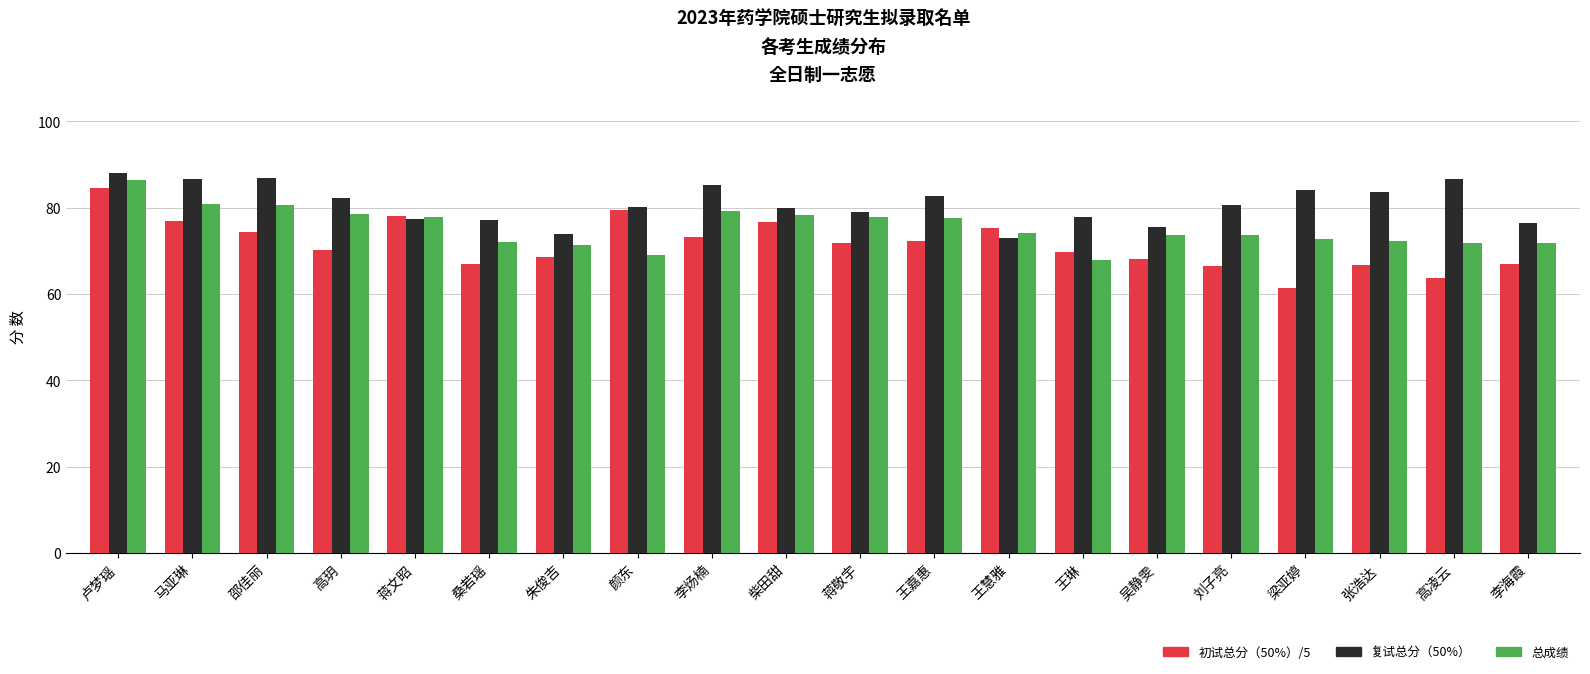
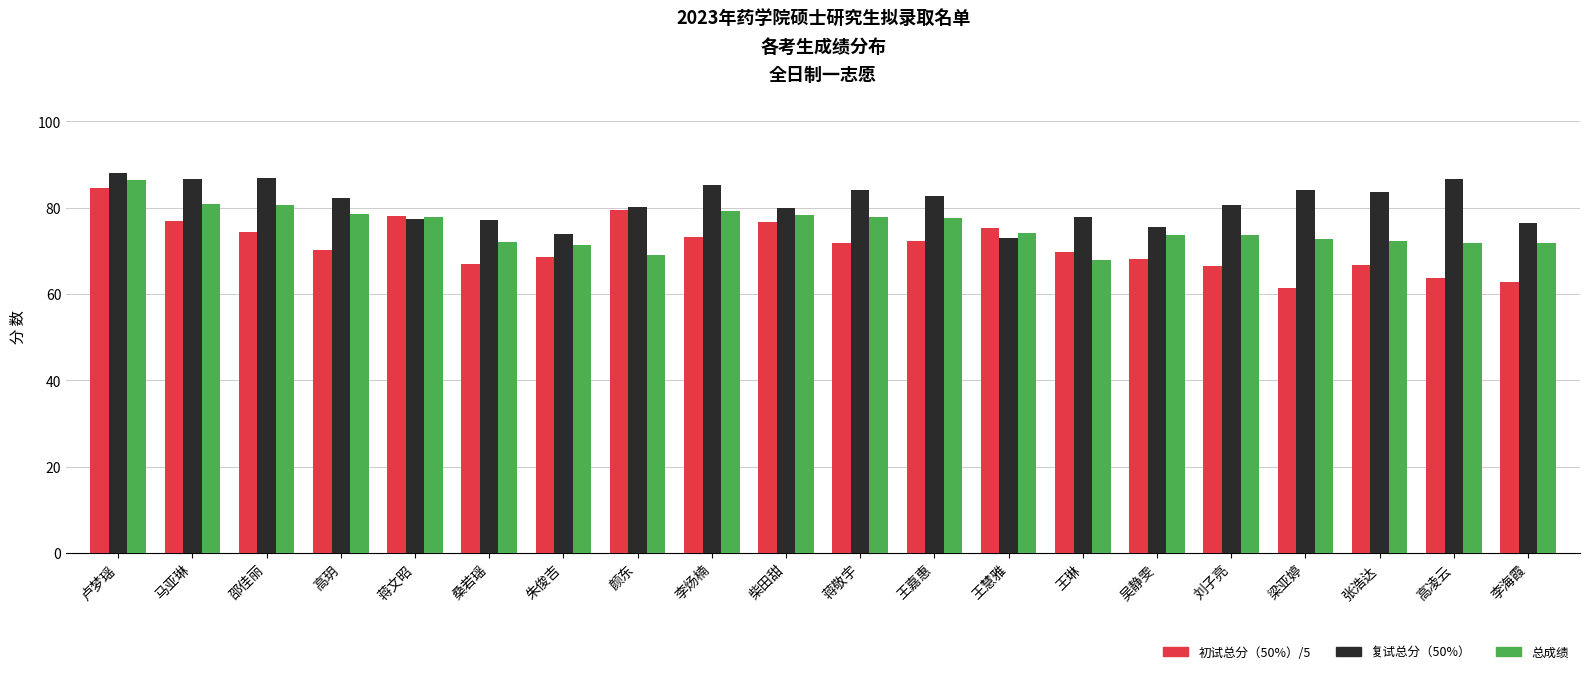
复试总分（50%）, 蒋敬宇: 79 -> 84
初试总分（50%）/5, 李海霞: 67 -> 63
